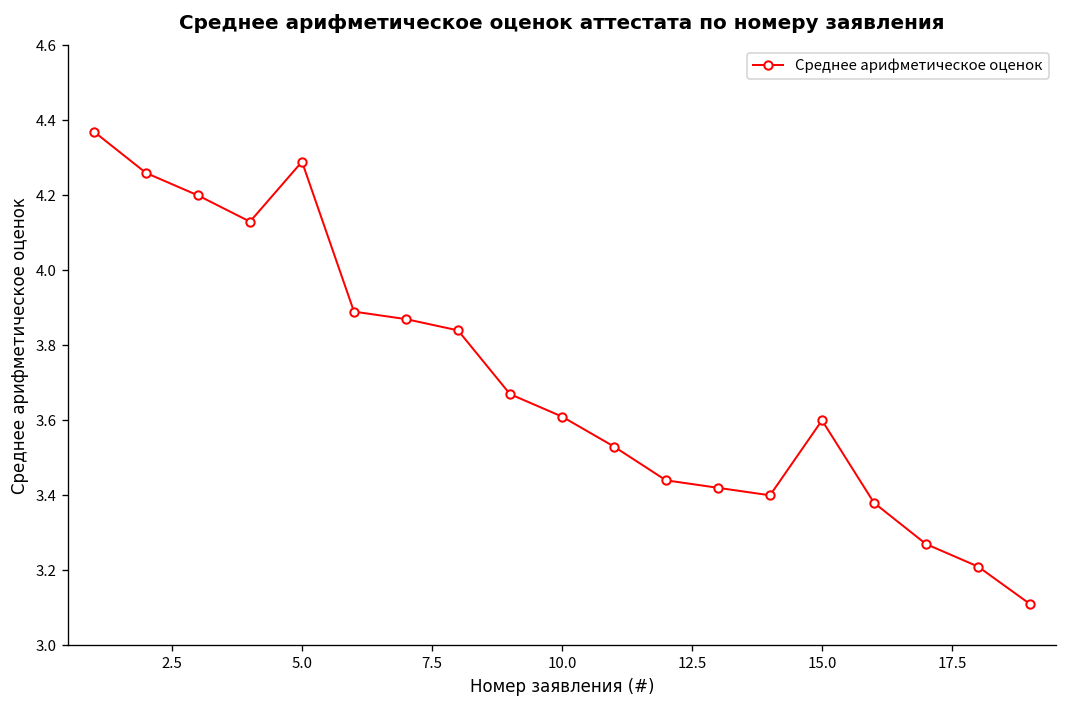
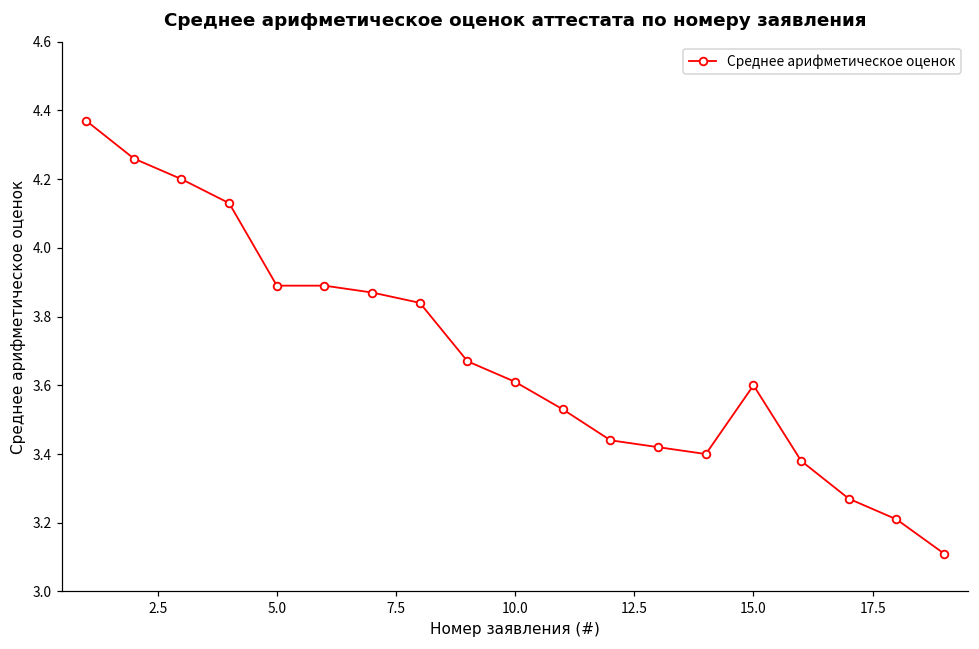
5.0: 4.29 -> 3.89
